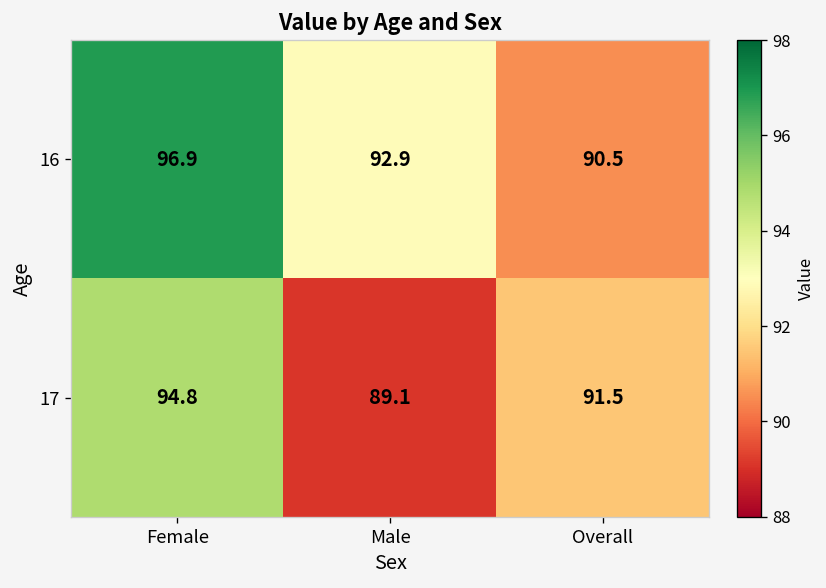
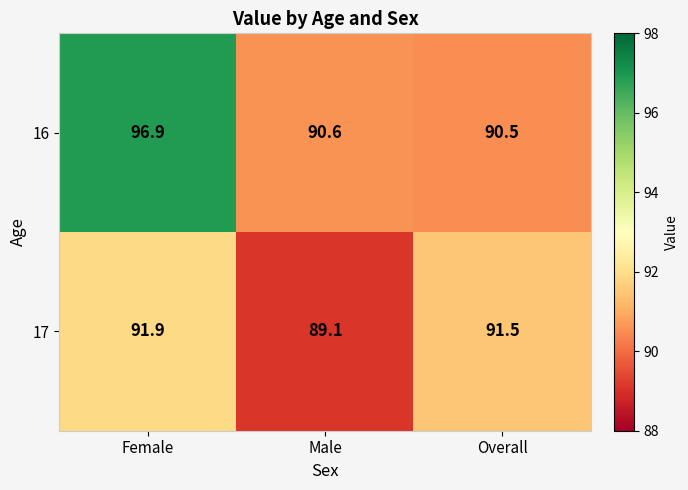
16, Male: 92.9 -> 90.6
17, Female: 94.8 -> 91.9
